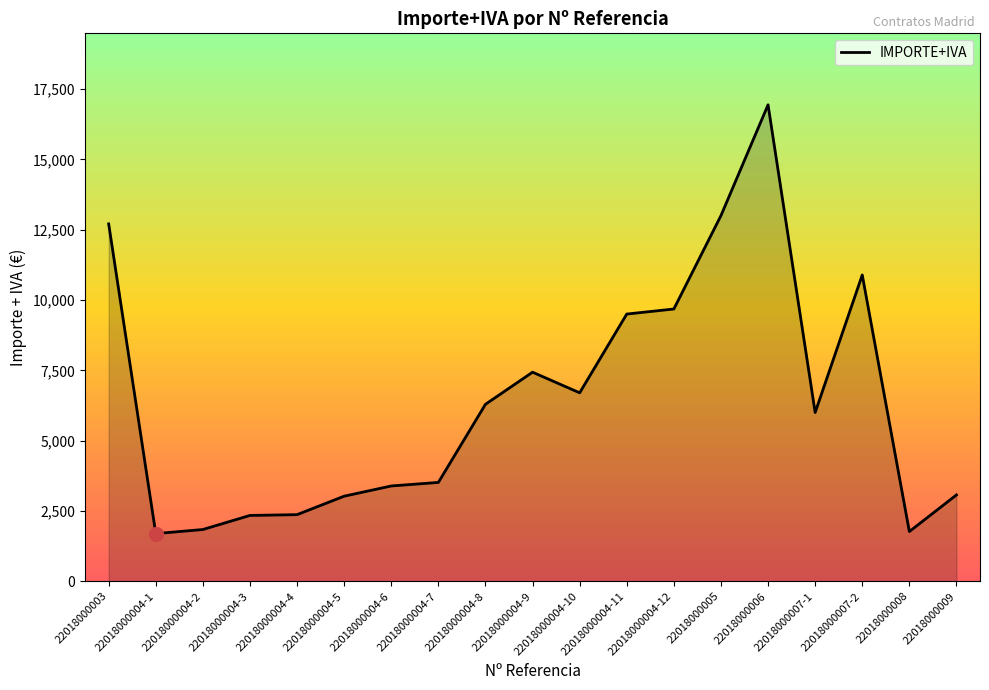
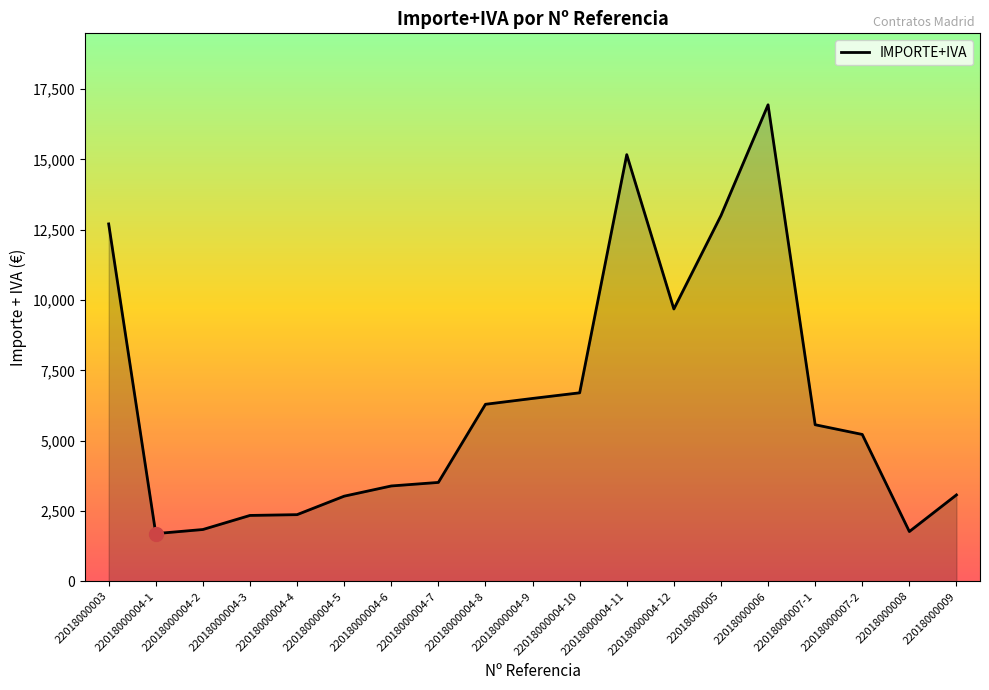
IMPORTE+IVA, 22018000004-9: 7,400 -> 6,500
IMPORTE+IVA, 22018000004-11: 9,500 -> 15,200
IMPORTE+IVA, 22018000007-1: 6,000 -> 5,600
IMPORTE+IVA, 22018000007-2: 10,900 -> 5,200
